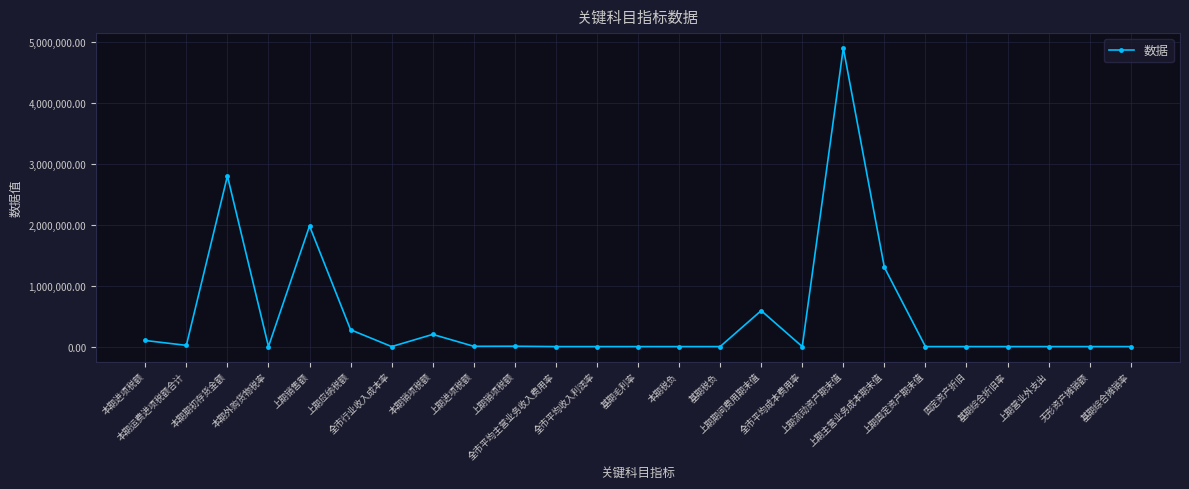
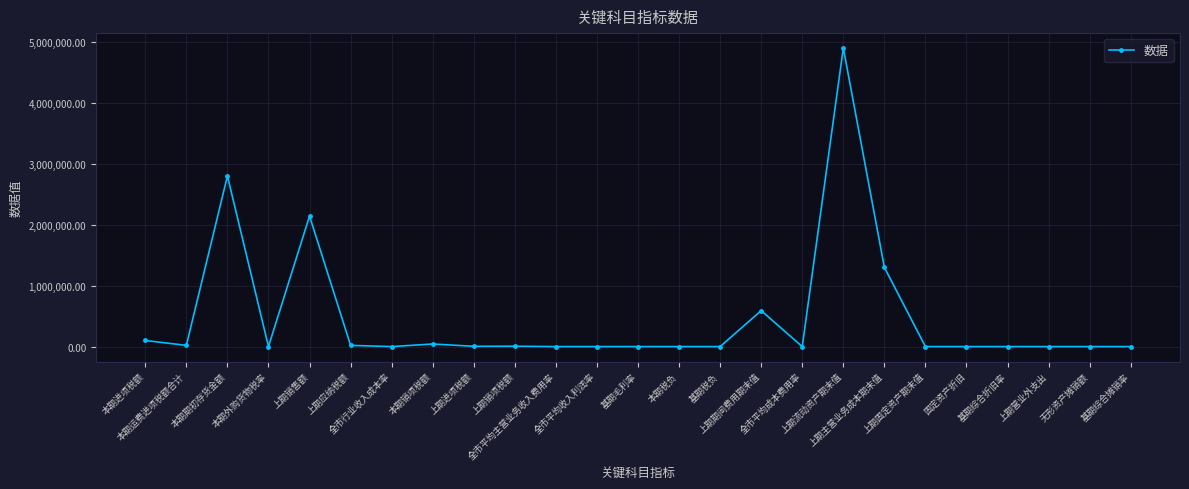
上期销售额: 2,000,000 -> 2,100,000
上期应纳税额: 300,000 -> 0
本期销项税额: 200,000 -> 0
